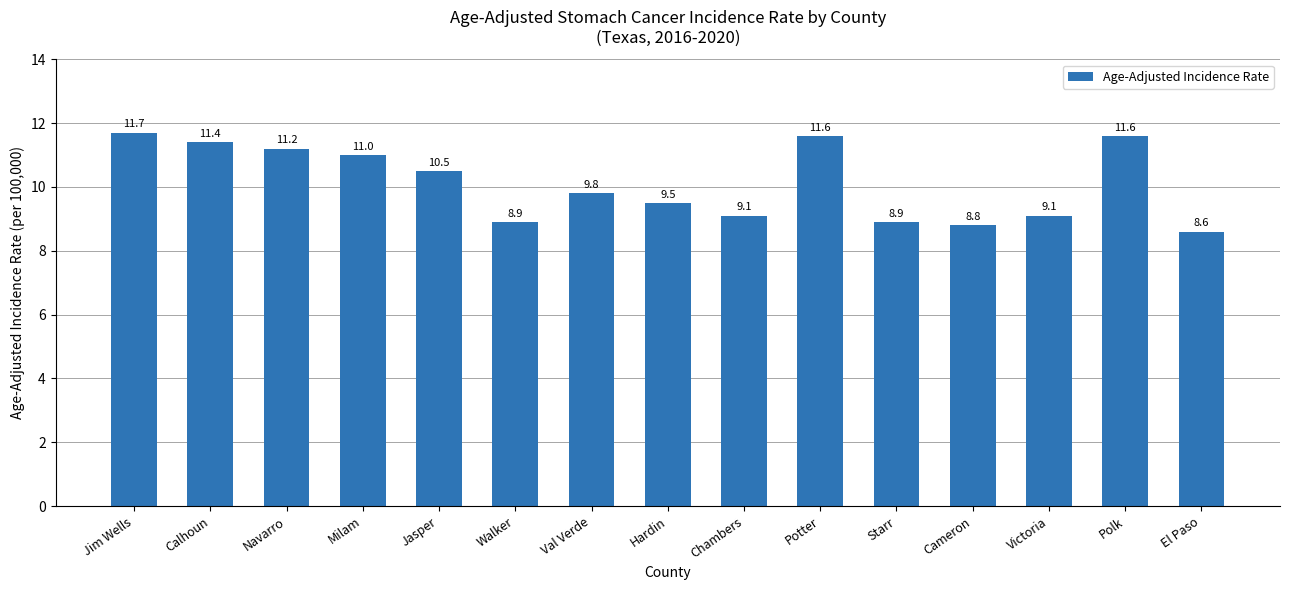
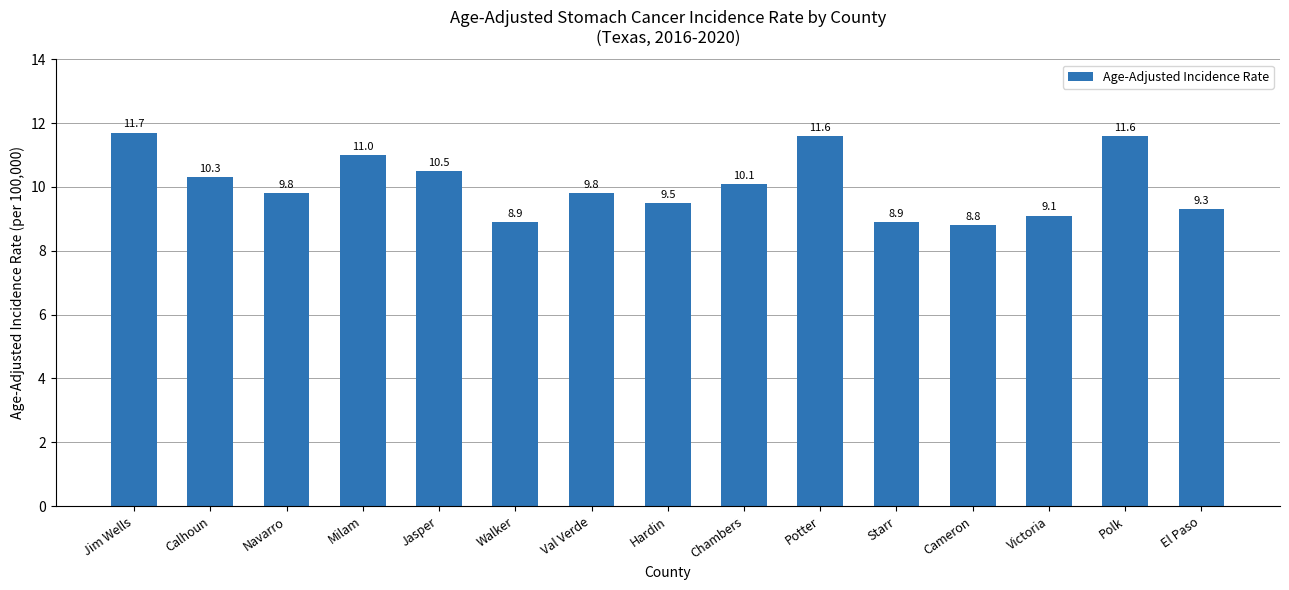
Calhoun: 11.4 -> 10.3
Navarro: 11.2 -> 9.8
Chambers: 9.1 -> 10.1
El Paso: 8.6 -> 9.3
